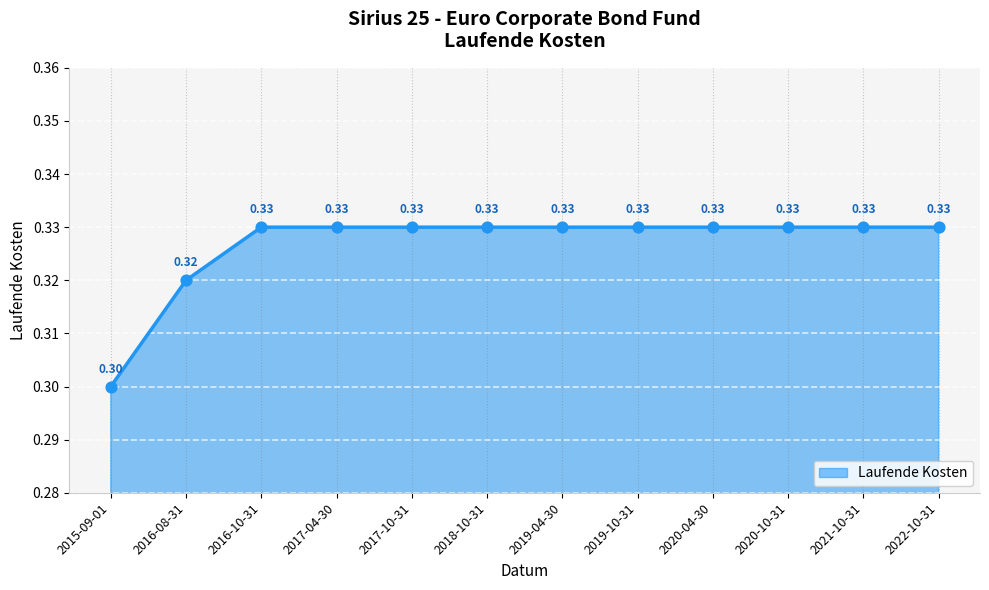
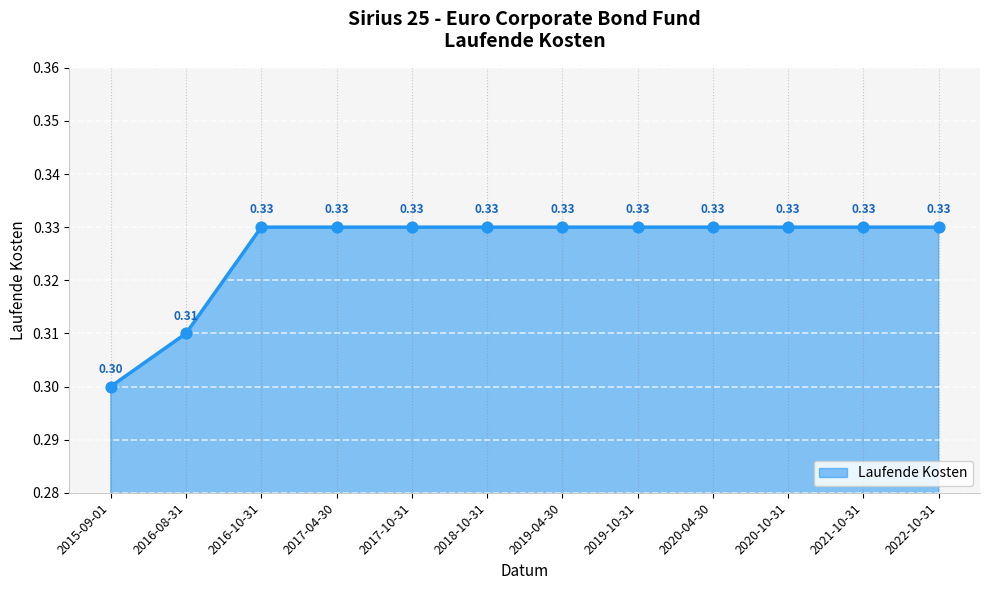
2016-08-31: 0.32 -> 0.31
